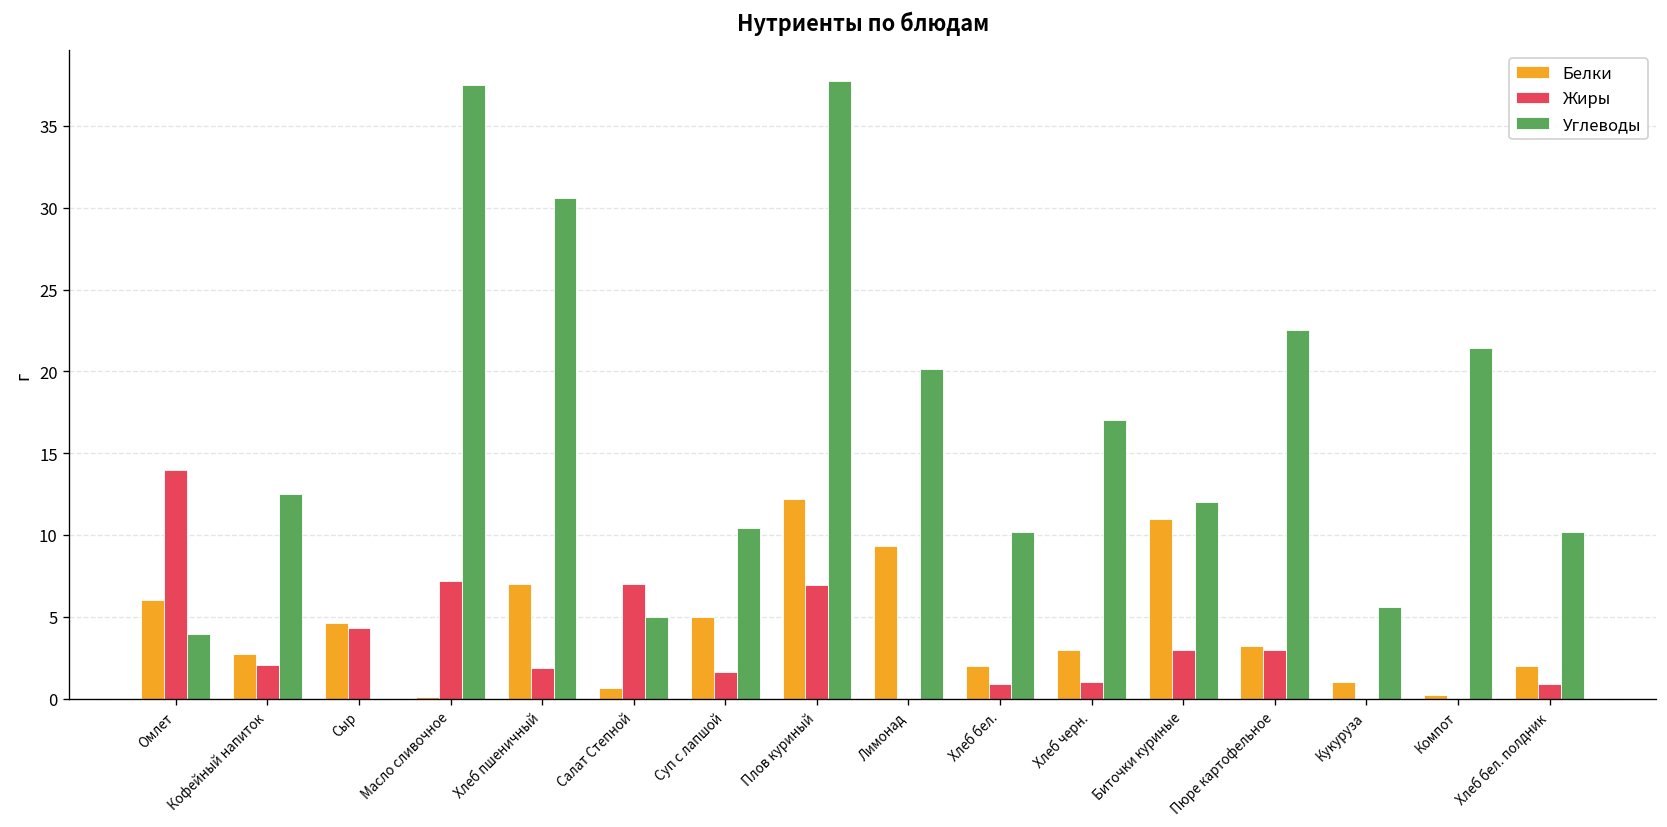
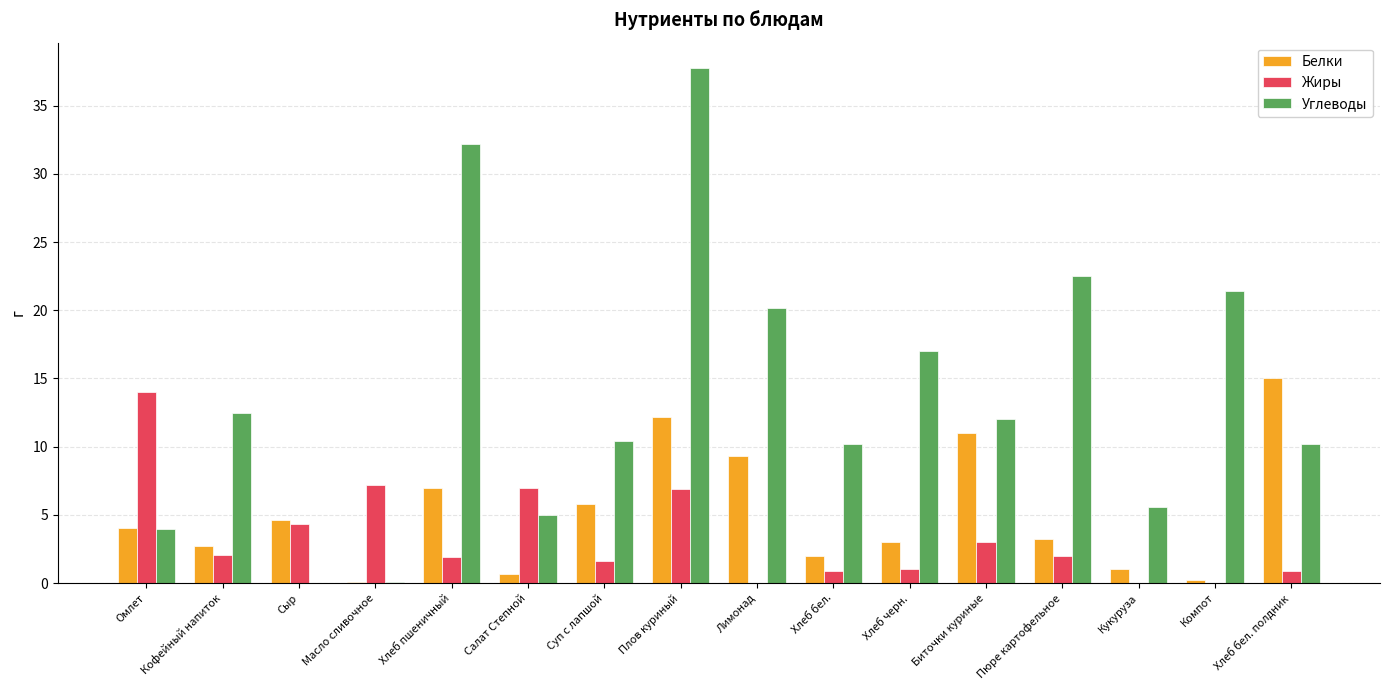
Белки, Омлет: 6 -> 4
Углеводы, Масло сливочное: 37.5 -> 0.1
Углеводы, Хлеб пшеничный: 30.6 -> 32.2
Белки, Суп с лапшой: 5.0 -> 5.8
Жиры, Пюре картофельное: 3 -> 2
Белки, Хлеб бел. полдник: 2 -> 15
